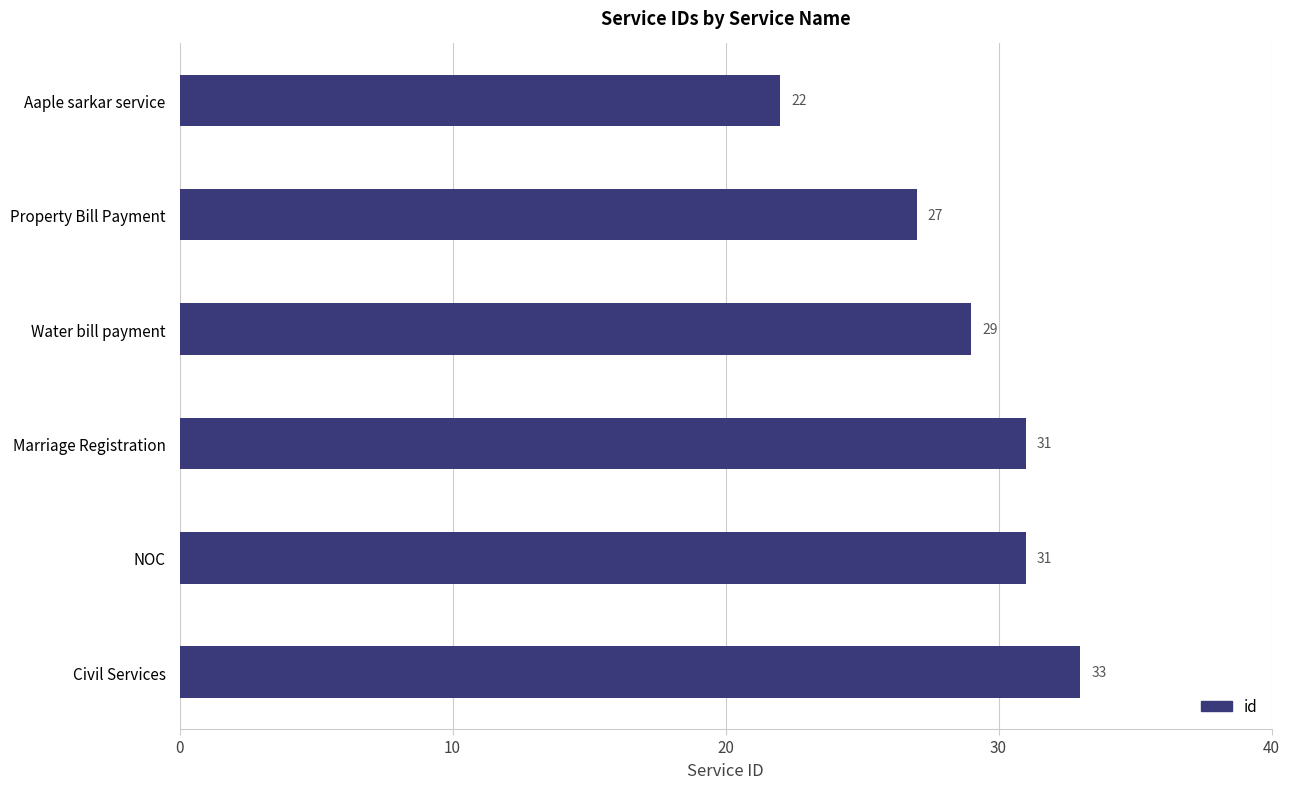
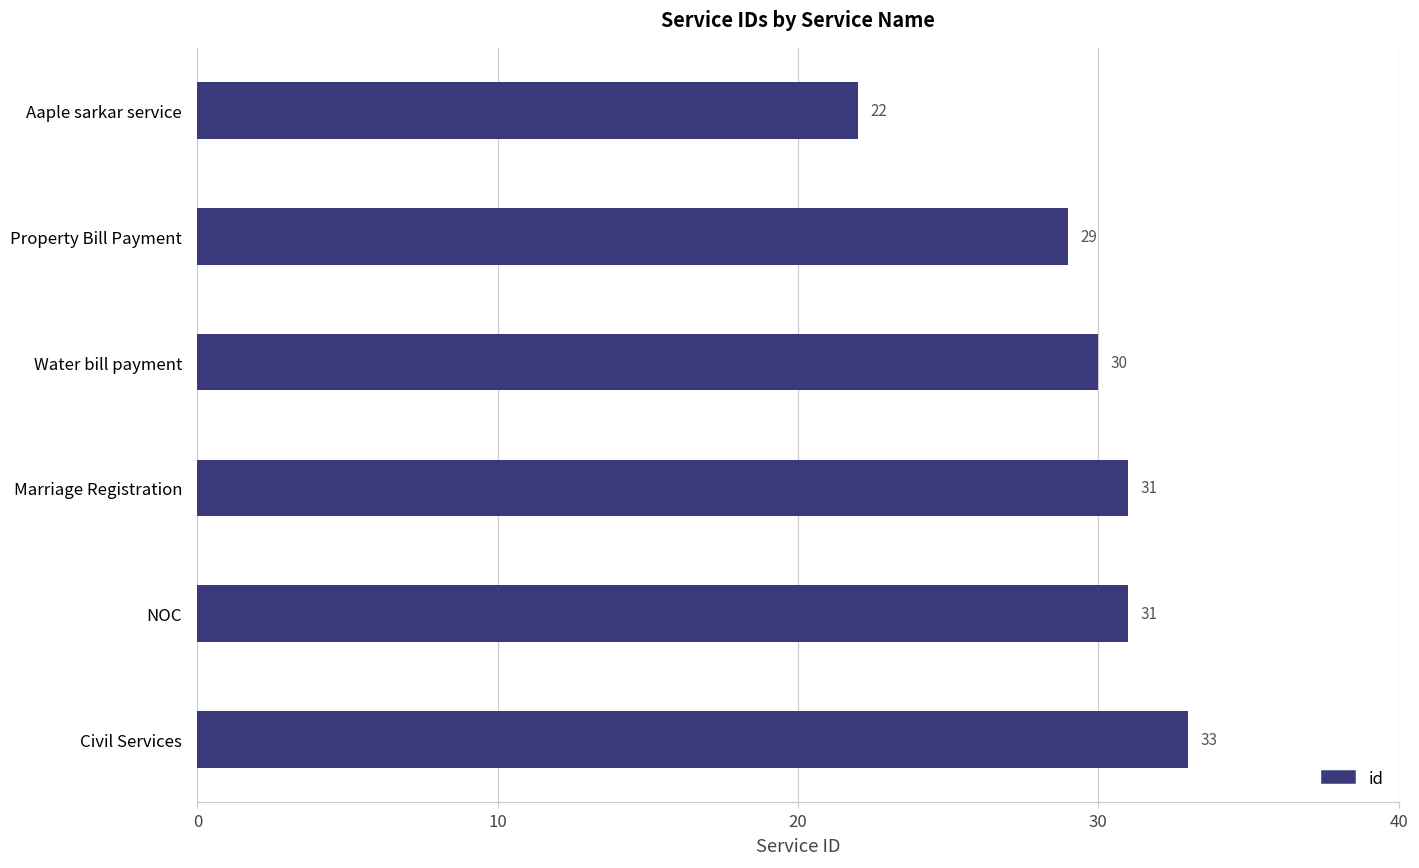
Property Bill Payment: 27 -> 29
Water bill payment: 29 -> 30
